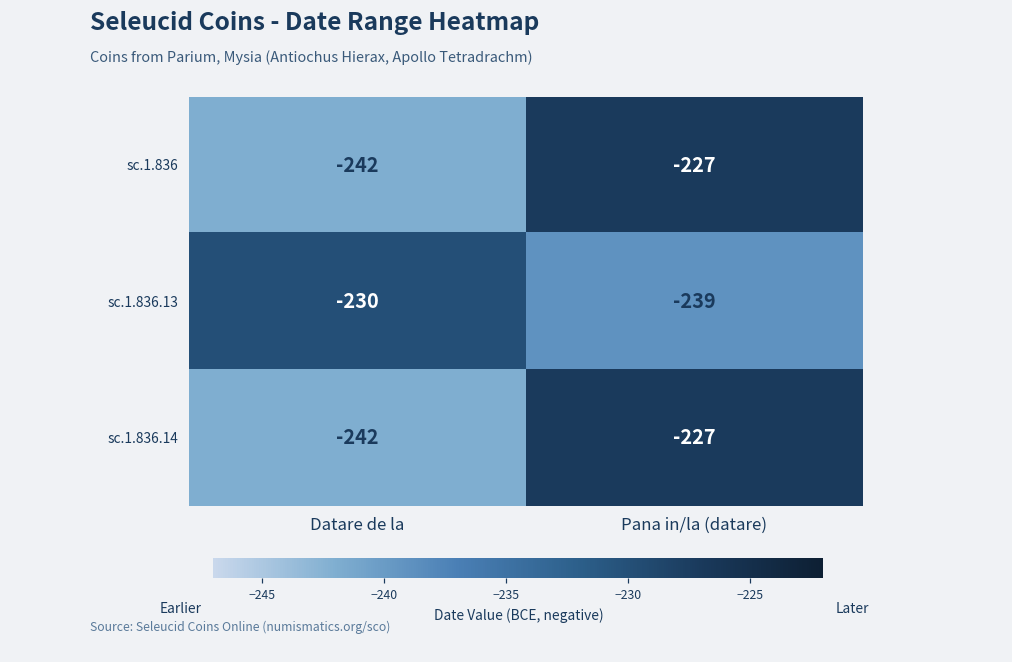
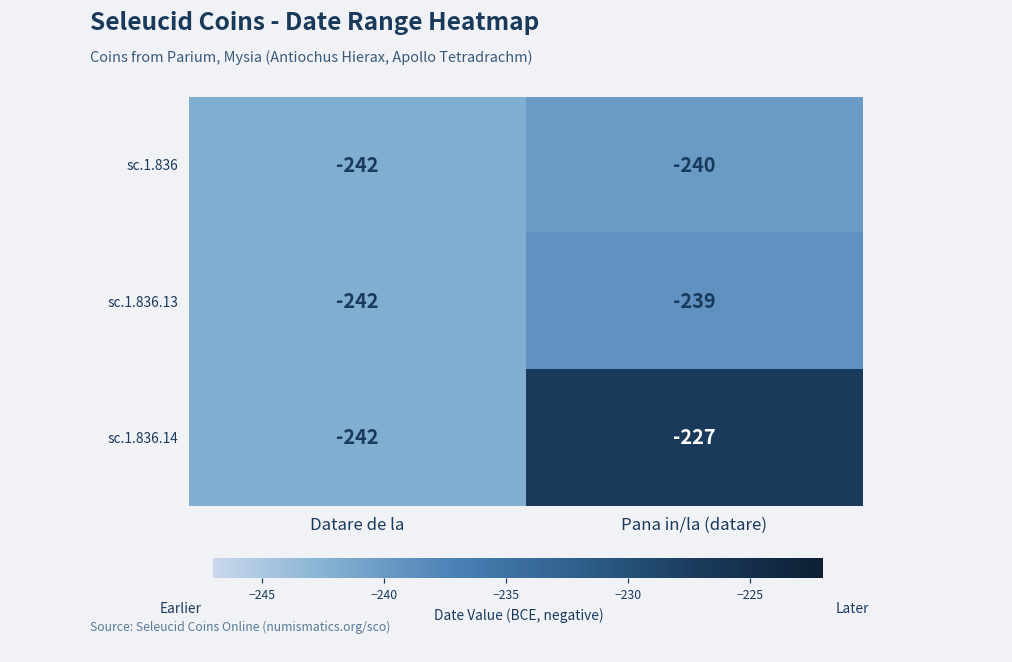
sc.1.836, Pana in/la (datare): -227 -> -240
sc.1.836.13, Datare de la: -230 -> -242
